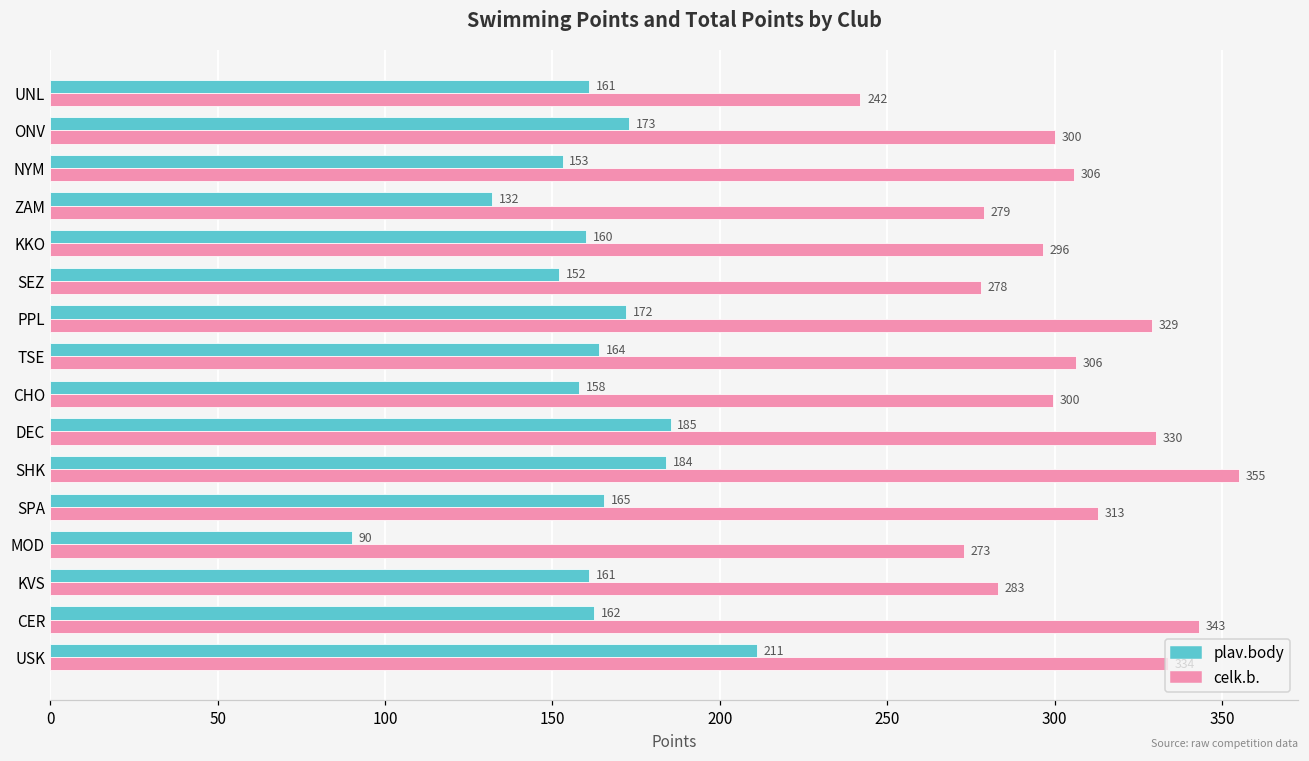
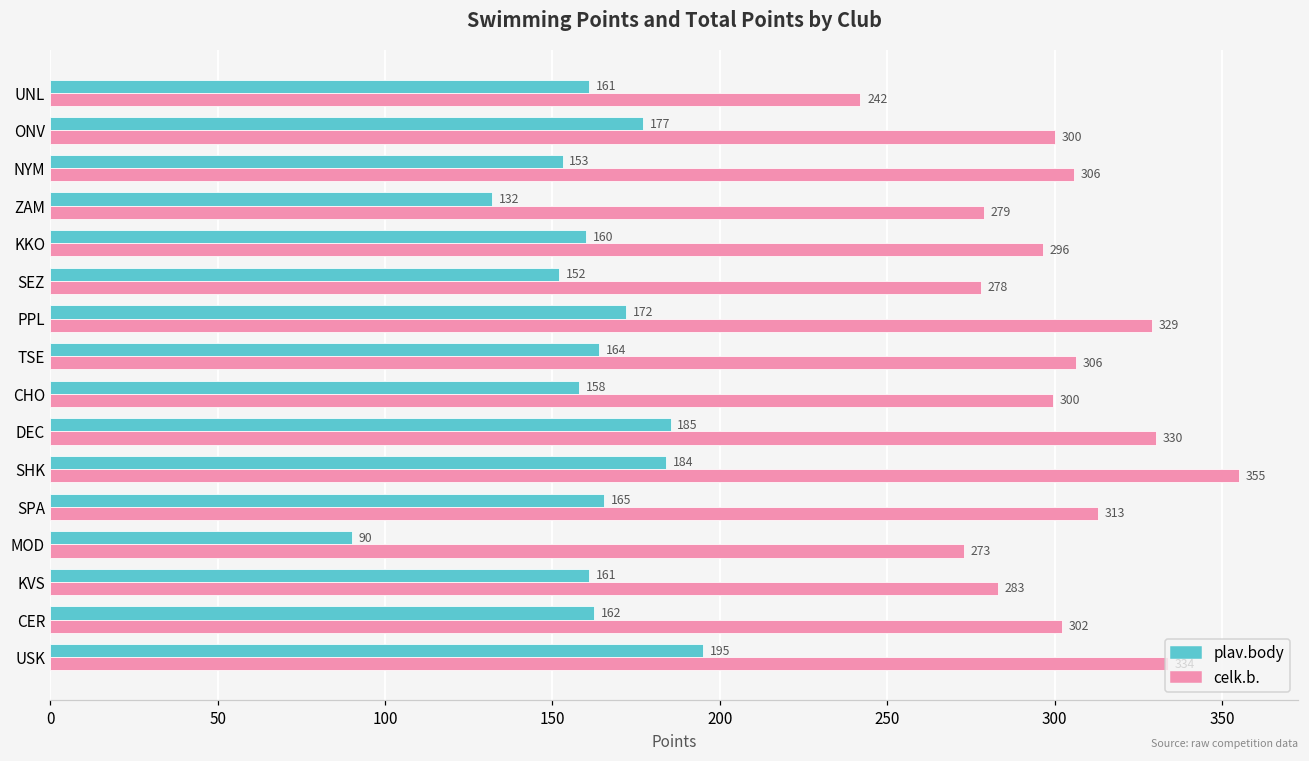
plav.body, ONV: 173 -> 177
celk.b., CER: 343 -> 302
plav.body, USK: 211 -> 195
